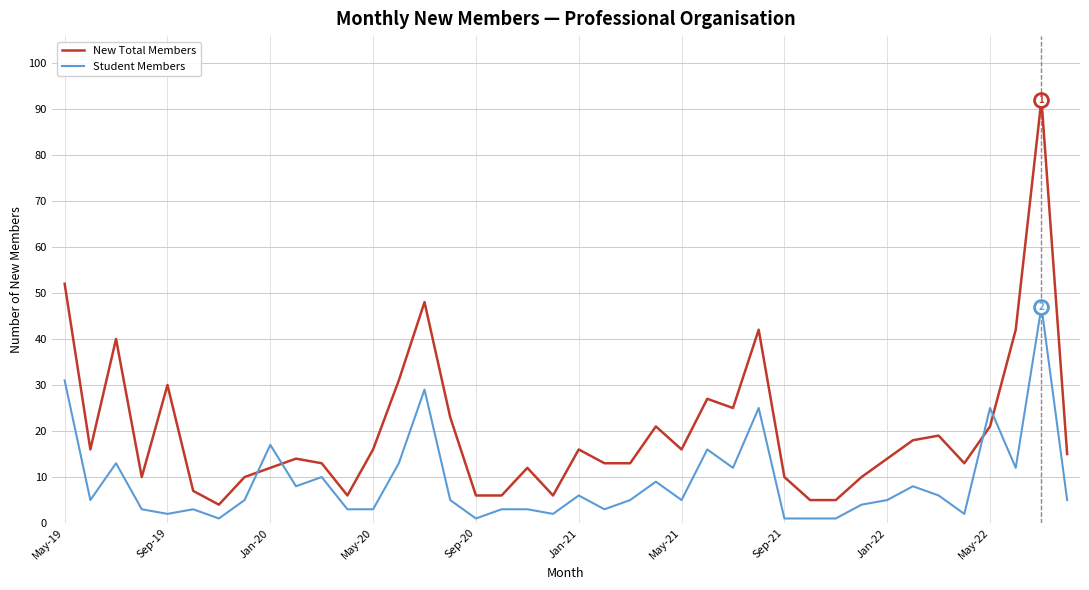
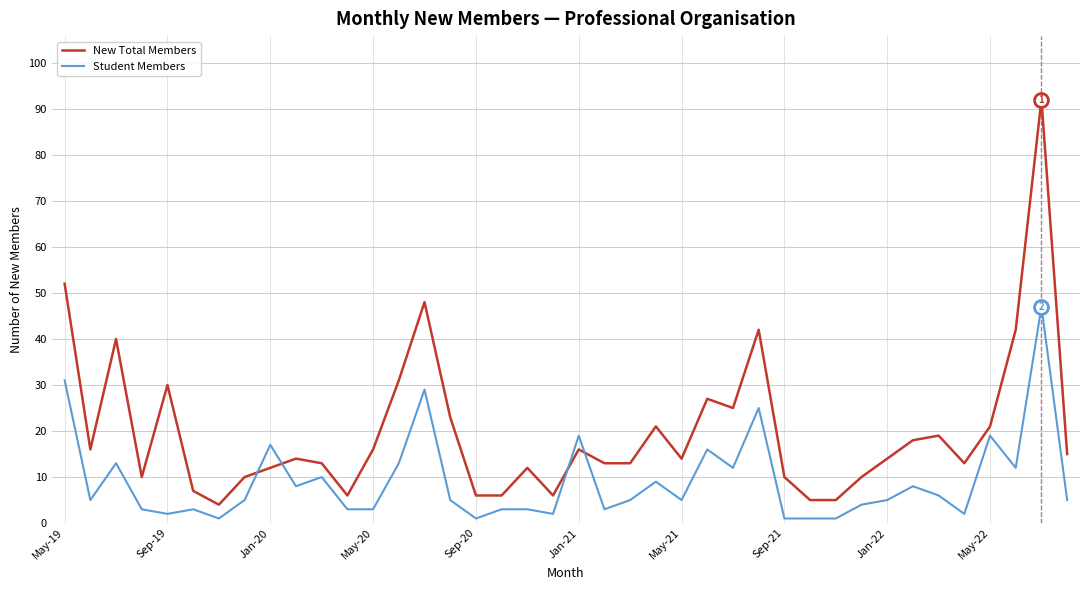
Student Members, Jan-21: 6 -> 19
New Total Members, May-21: 16 -> 14
Student Members, May-22: 25 -> 19
